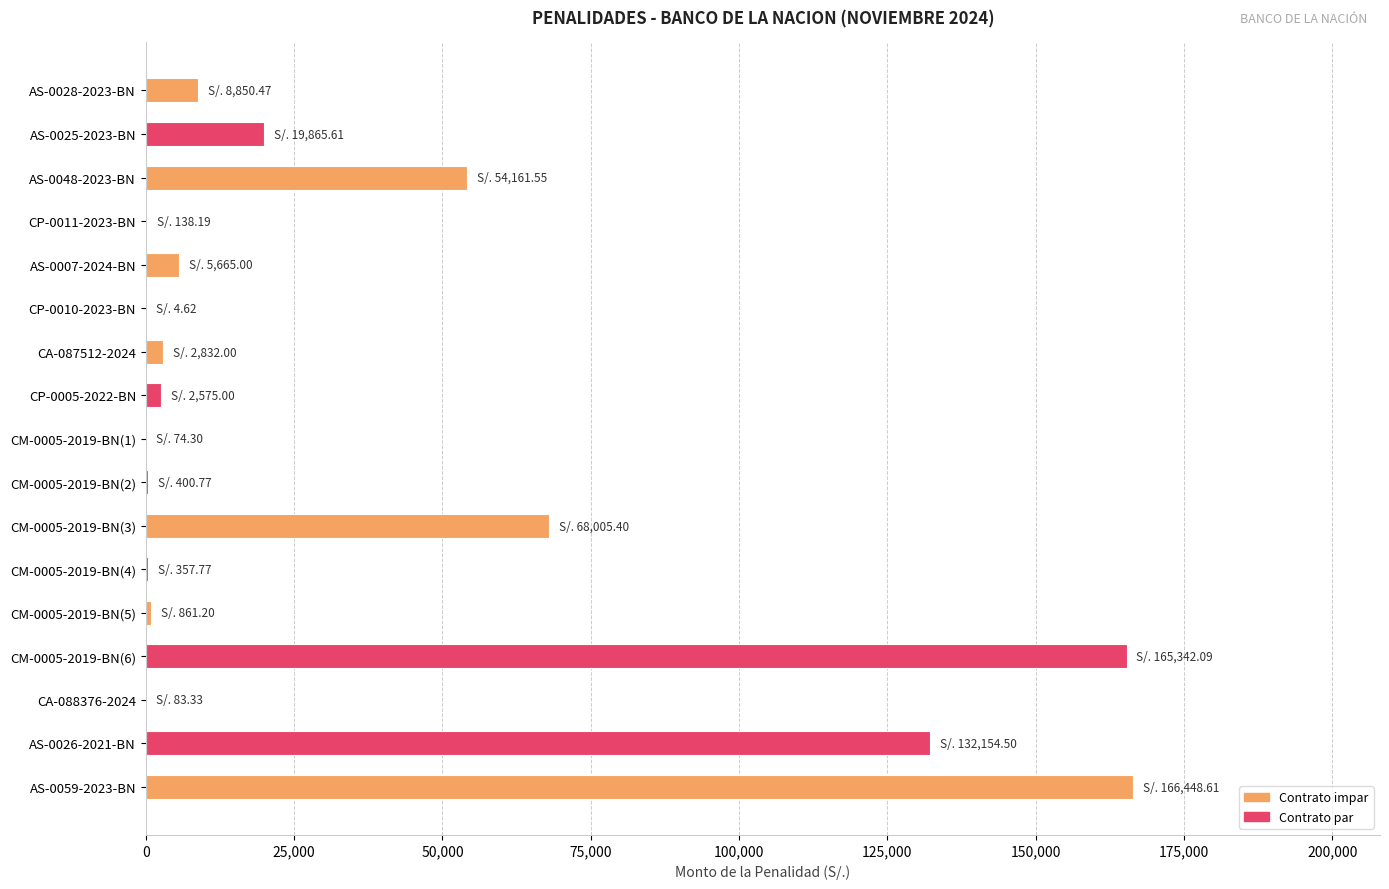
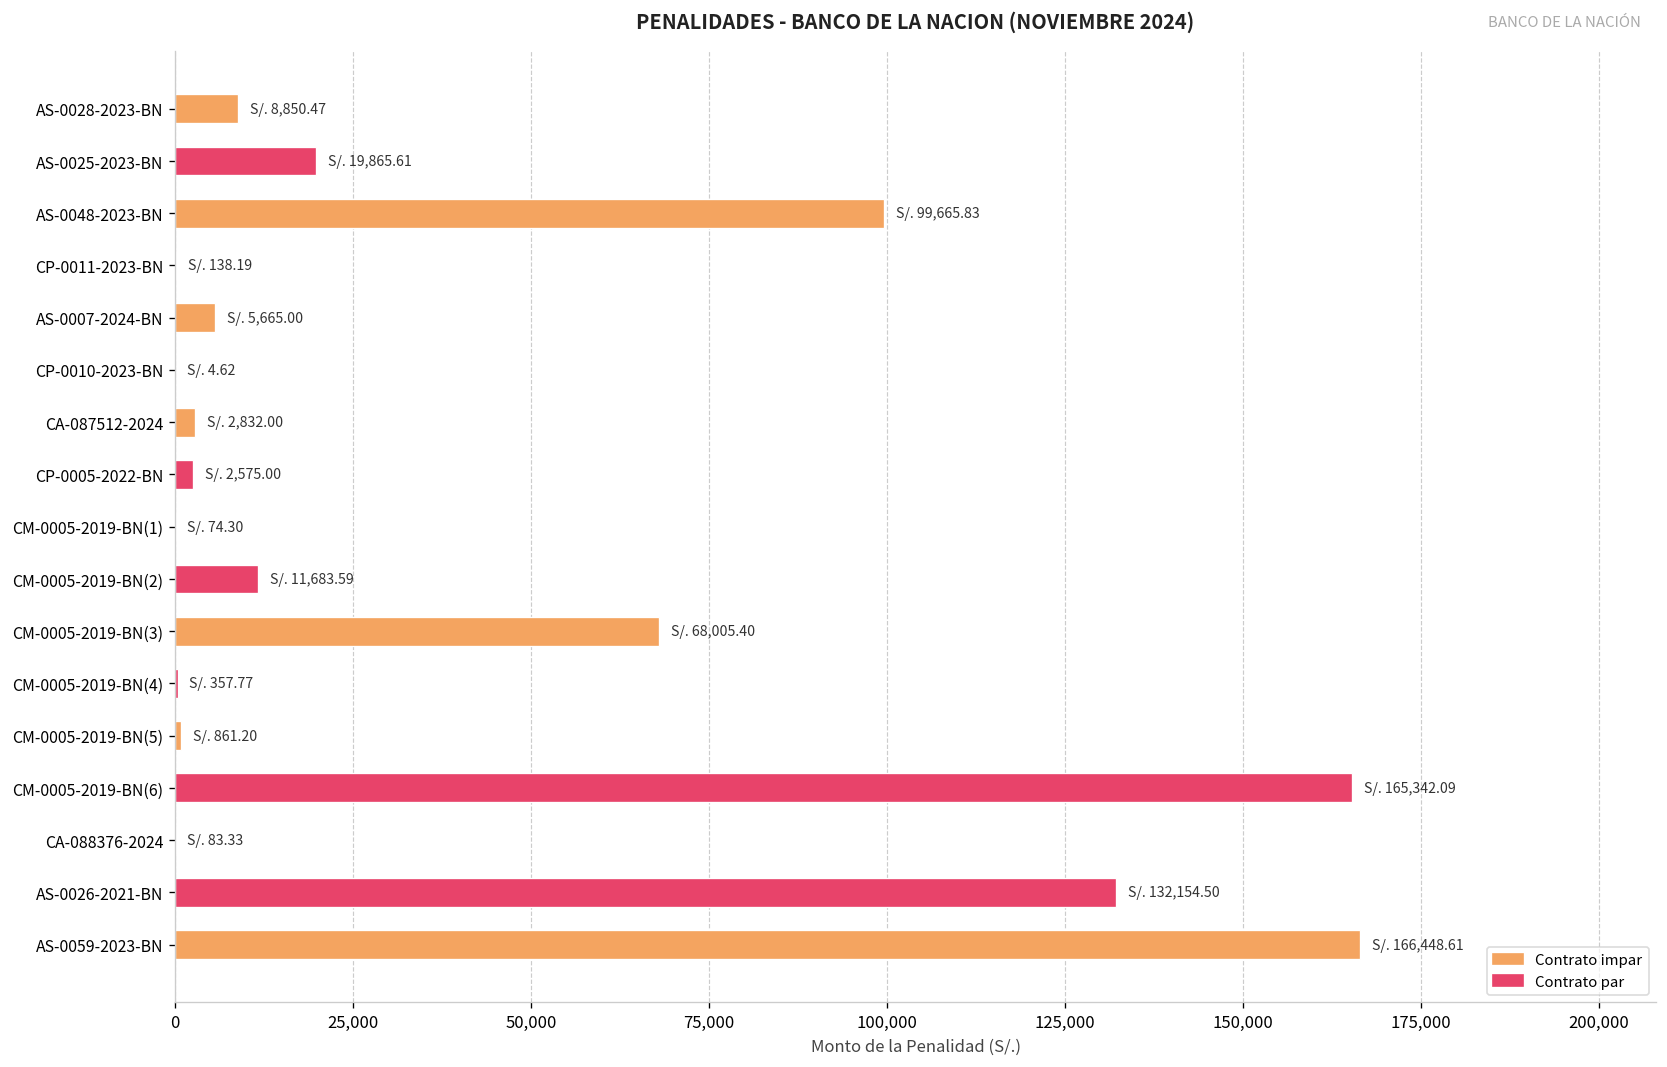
AS-0048-2023-BN: 54,161.55 -> 99,665.83
CM-0005-2019-BN(2): 400.77 -> 11,683.59
